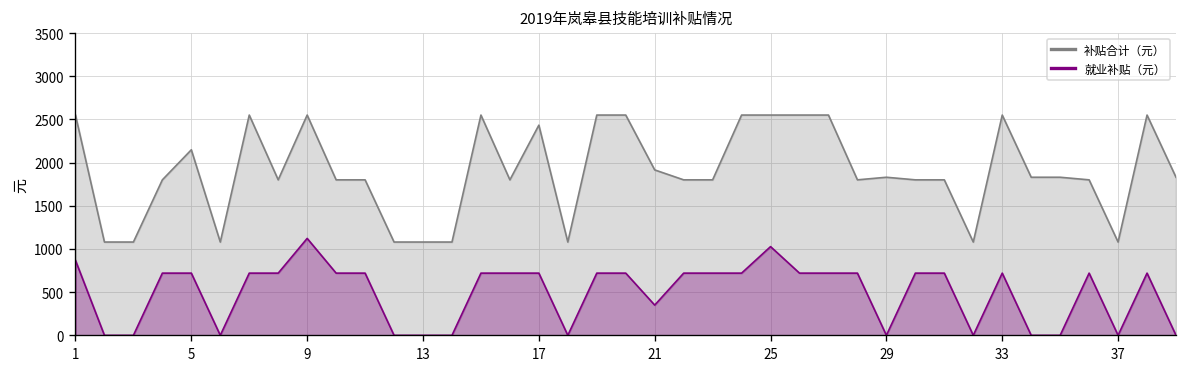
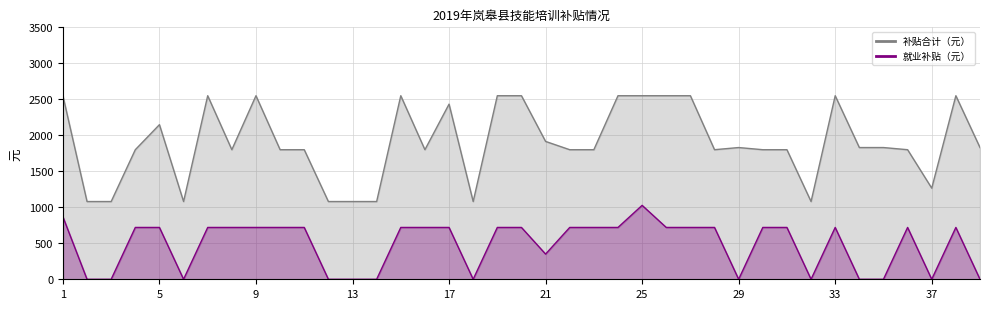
就业补贴（元）, 9: 1100 -> 700
补贴合计（元）, 37: 1100 -> 1300
